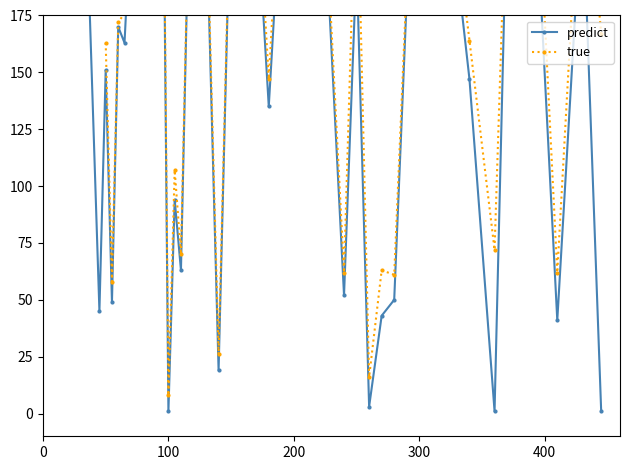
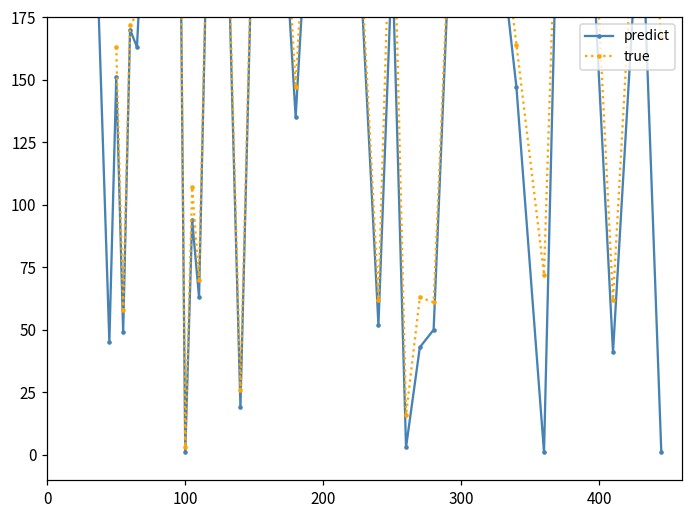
true, 100: 8 -> 3
